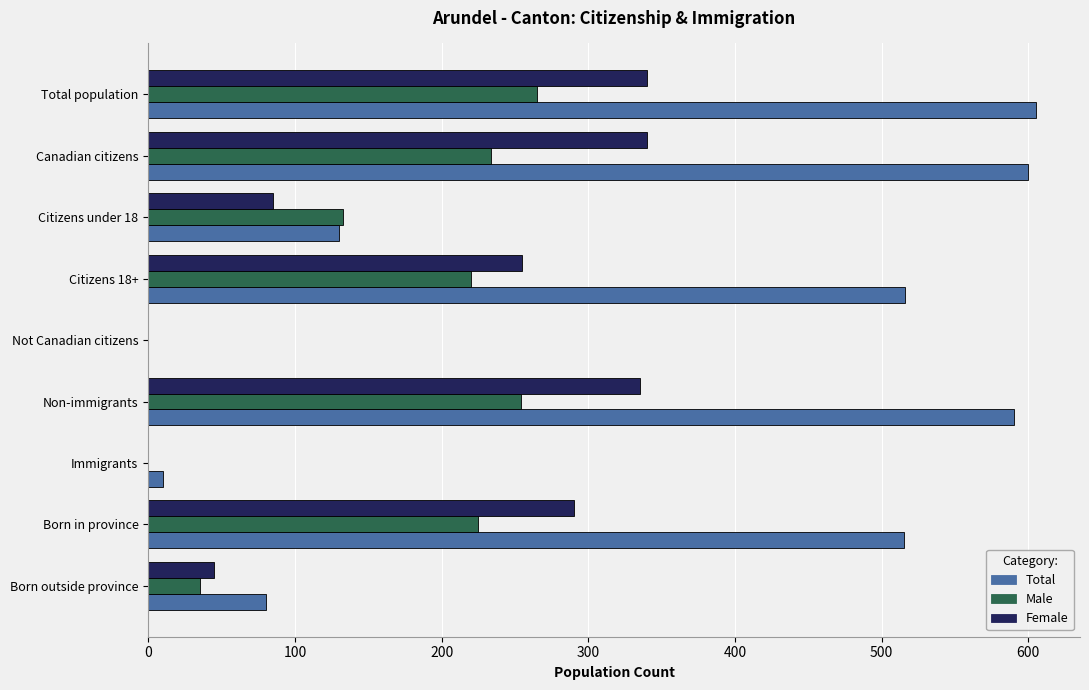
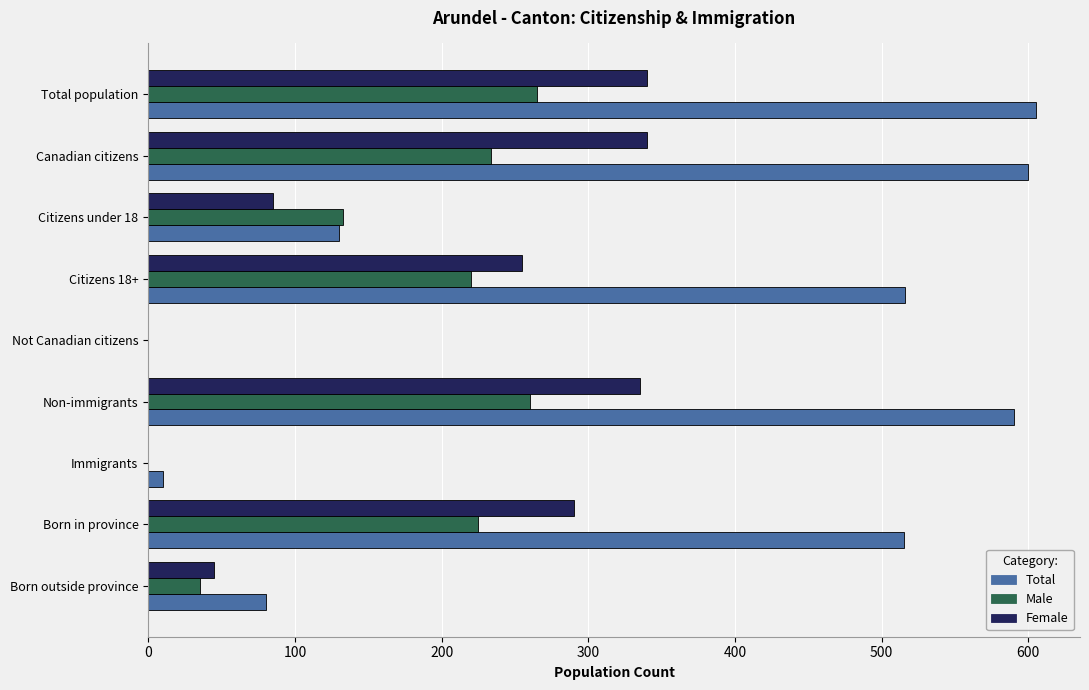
Male, Non-immigrants: 254 -> 260
